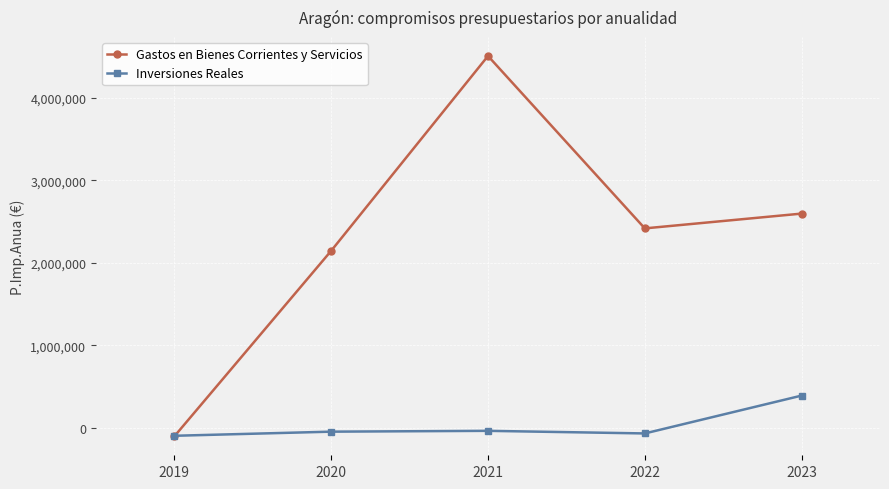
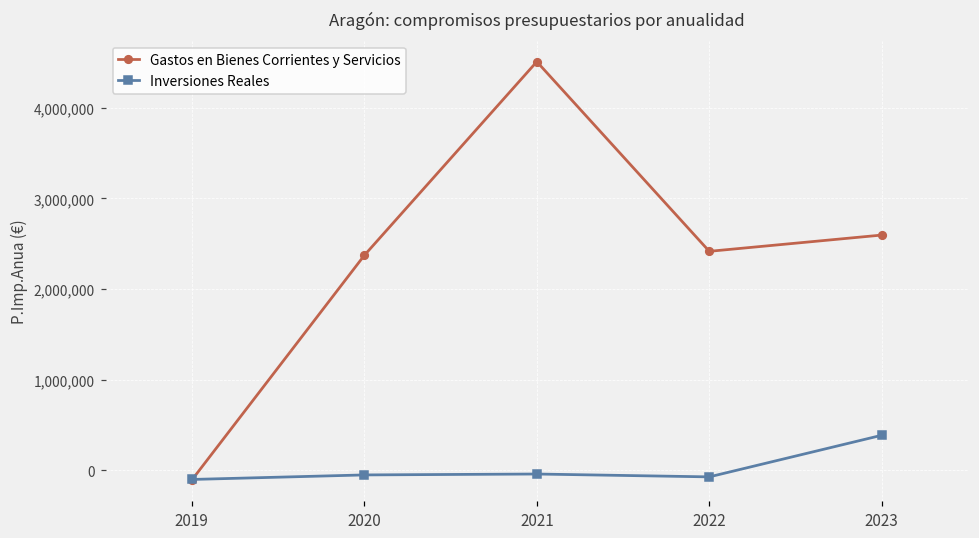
Gastos en Bienes Corrientes y Servicios, 2020: 2,100,000 -> 2,400,000
